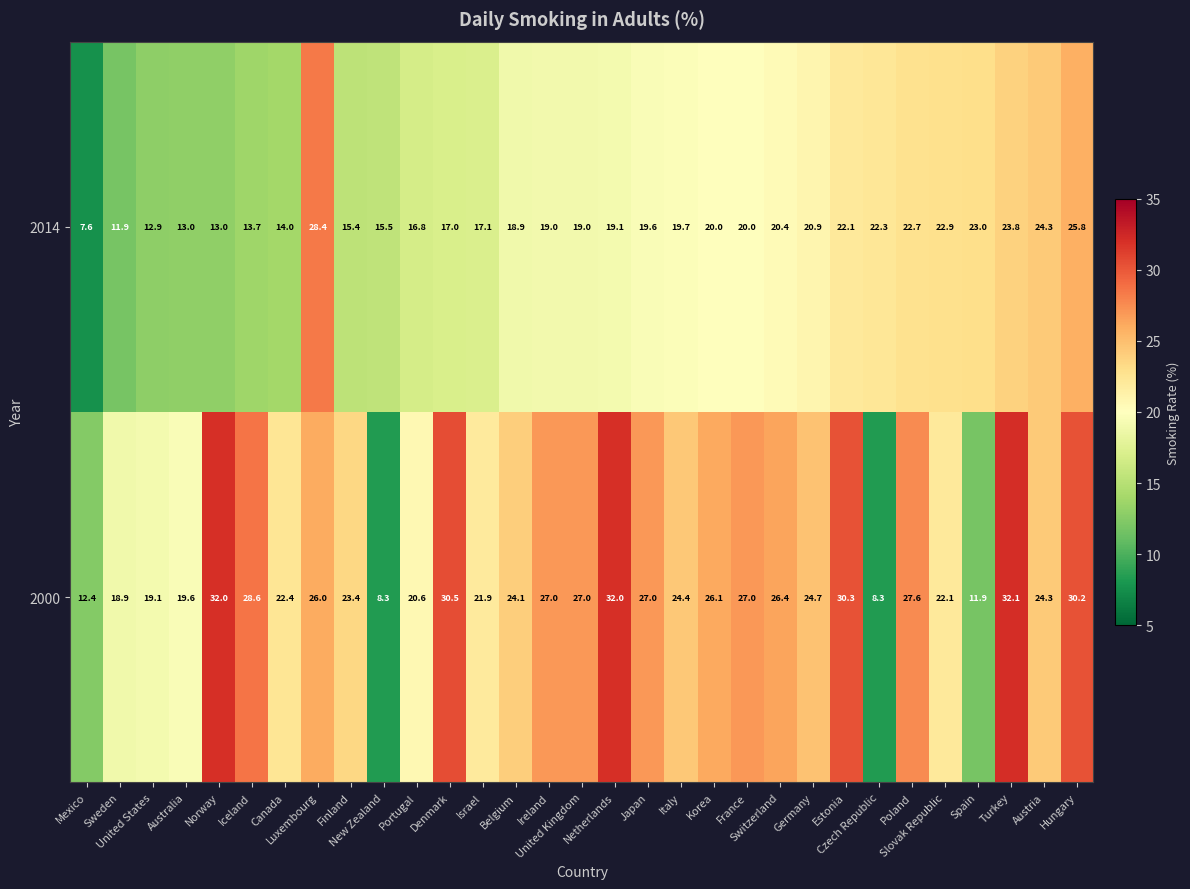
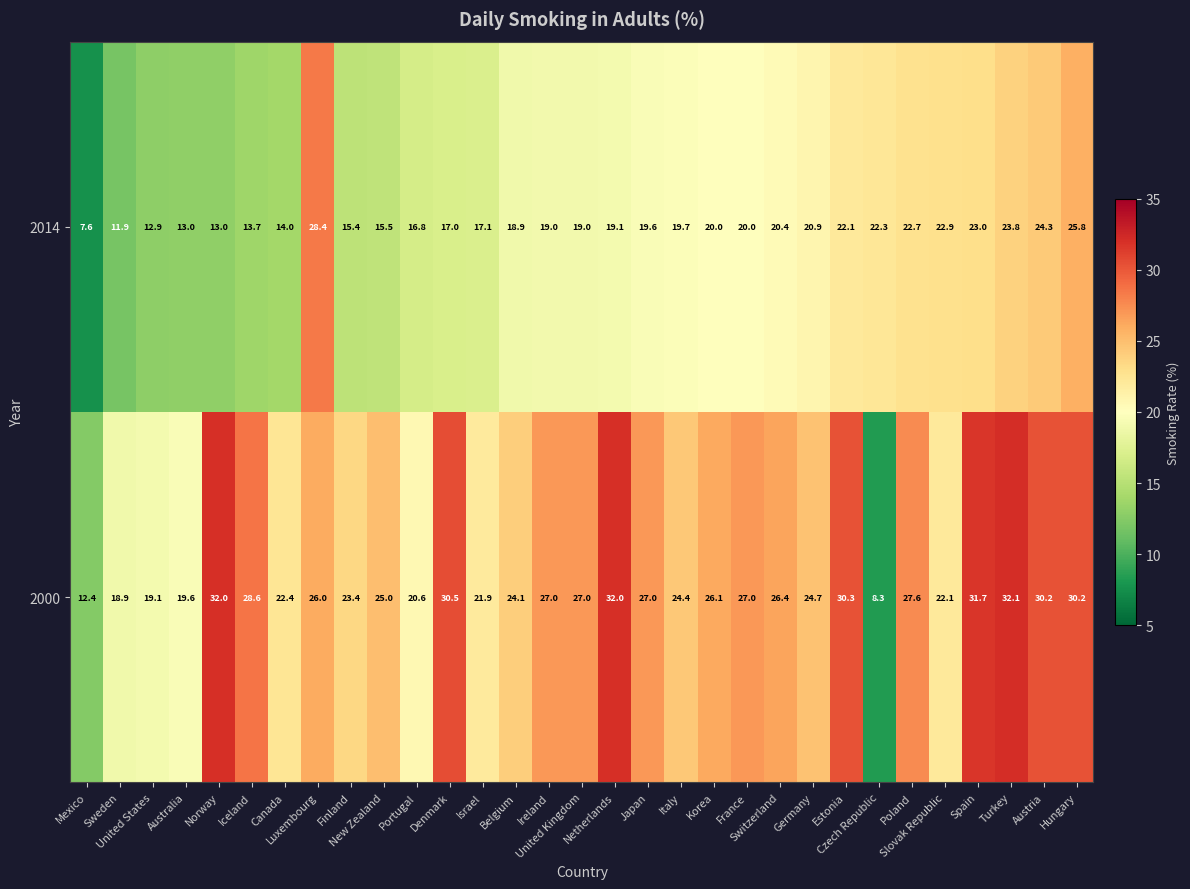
2000, New Zealand: 8.3 -> 25.0
2000, Spain: 11.9 -> 31.7
2000, Austria: 24.3 -> 30.2
